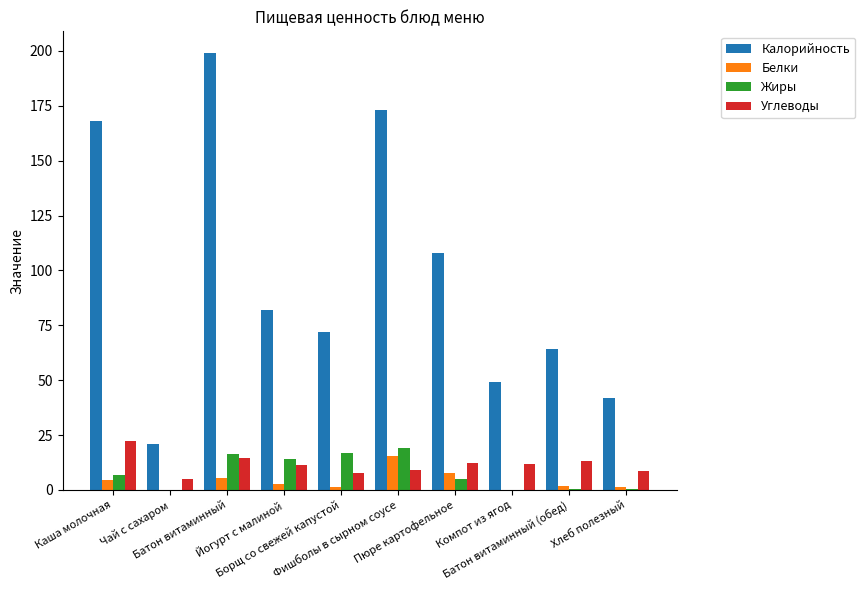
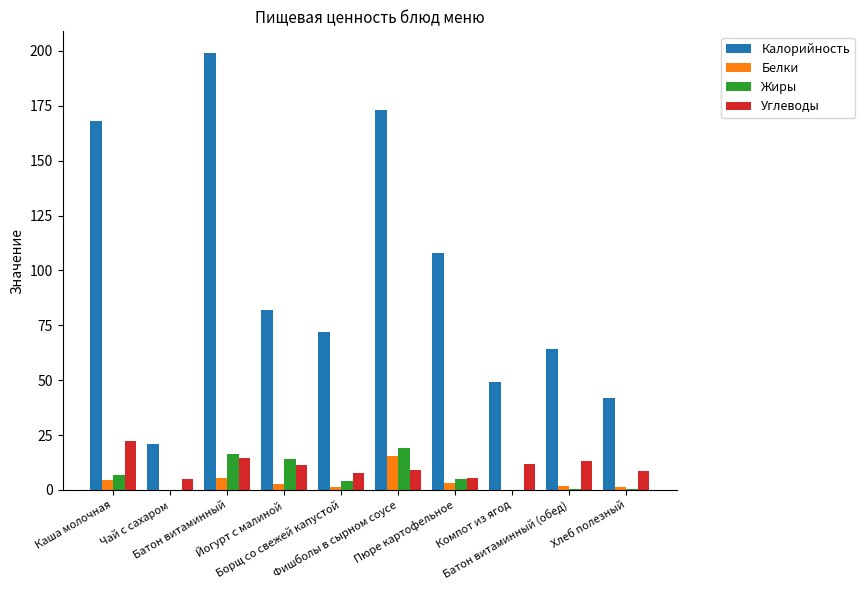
Жиры, Борщ со свежей капустой: 17 -> 4
Белки, Пюре картофельное: 8 -> 3
Углеводы, Пюре картофельное: 12 -> 5
